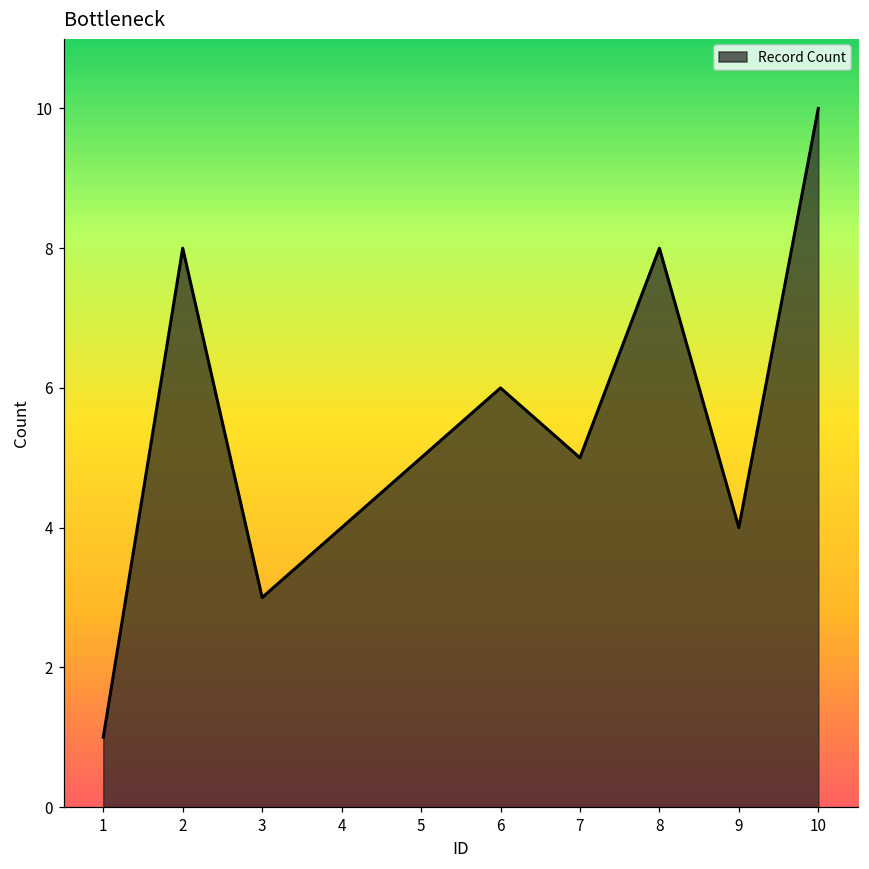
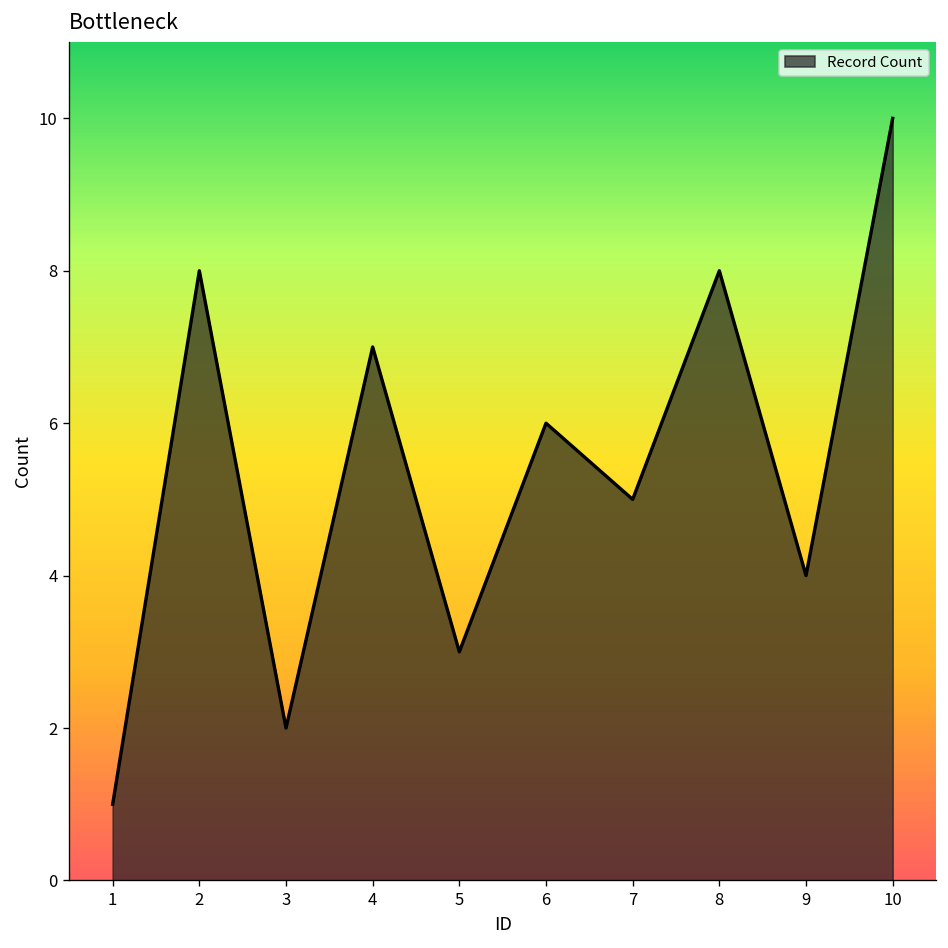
3: 3 -> 2
4: 4 -> 7
5: 5 -> 3
